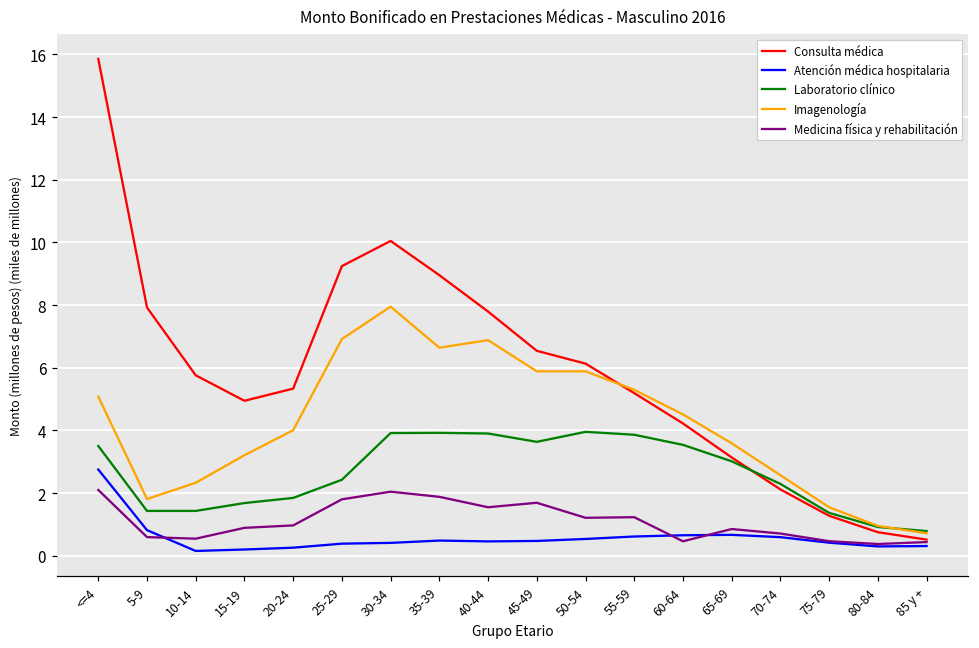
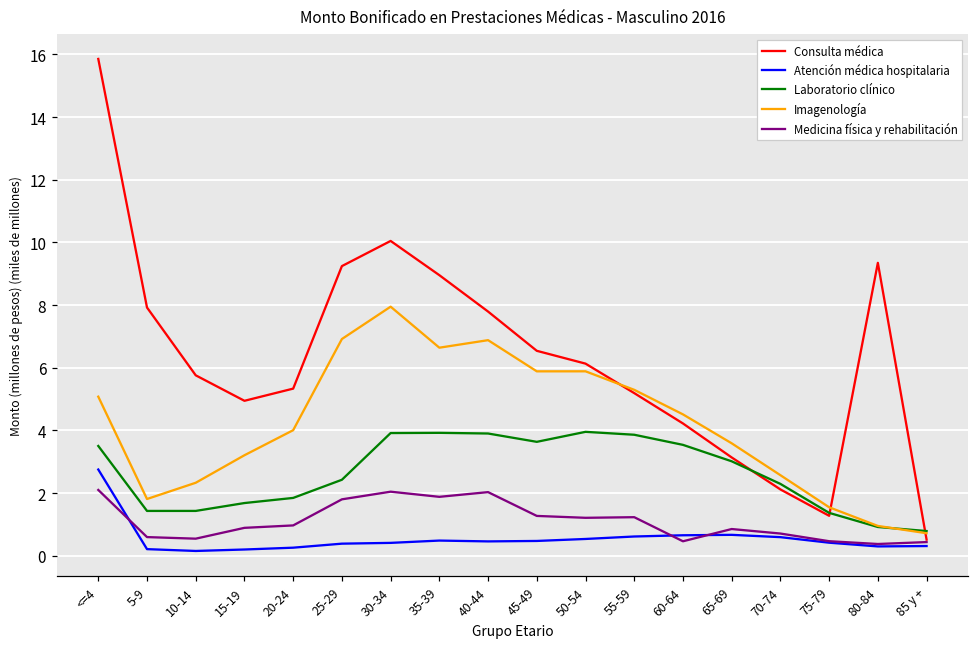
Atención médica hospitalaria, 5-9: 0.8 -> 0.2
Medicina física y rehabilitación, 40-44: 1.5 -> 2.0
Medicina física y rehabilitación, 45-49: 1.7 -> 1.3
Consulta médica, 80-84: 0.7 -> 9.3
